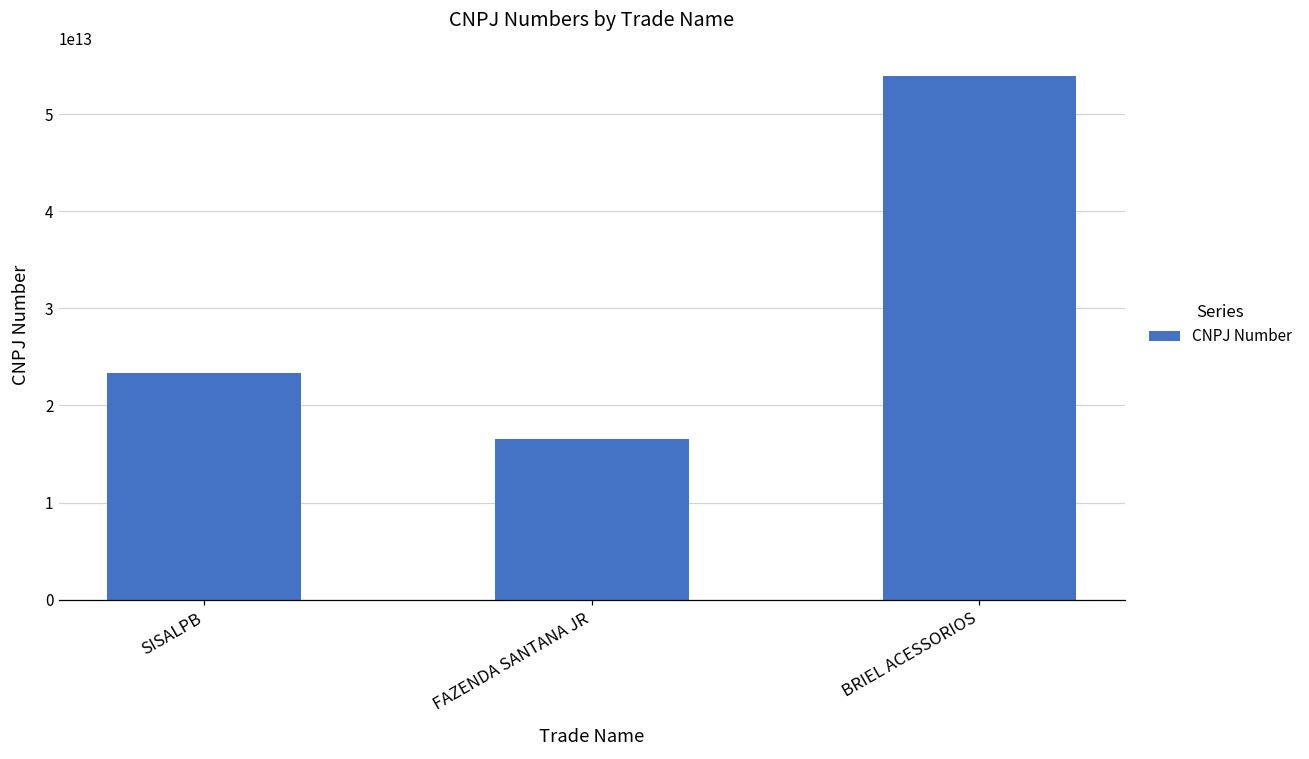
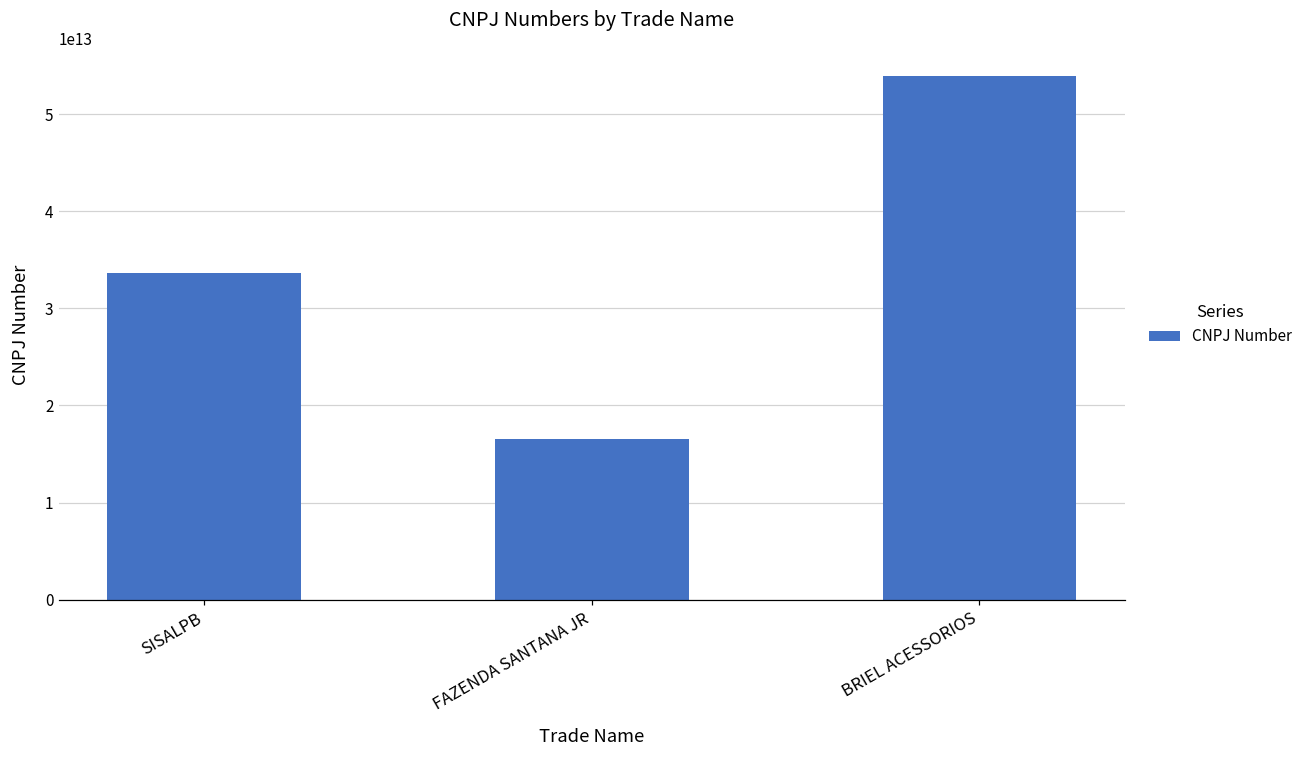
SISALPB: 23000000000000 -> 34000000000000
